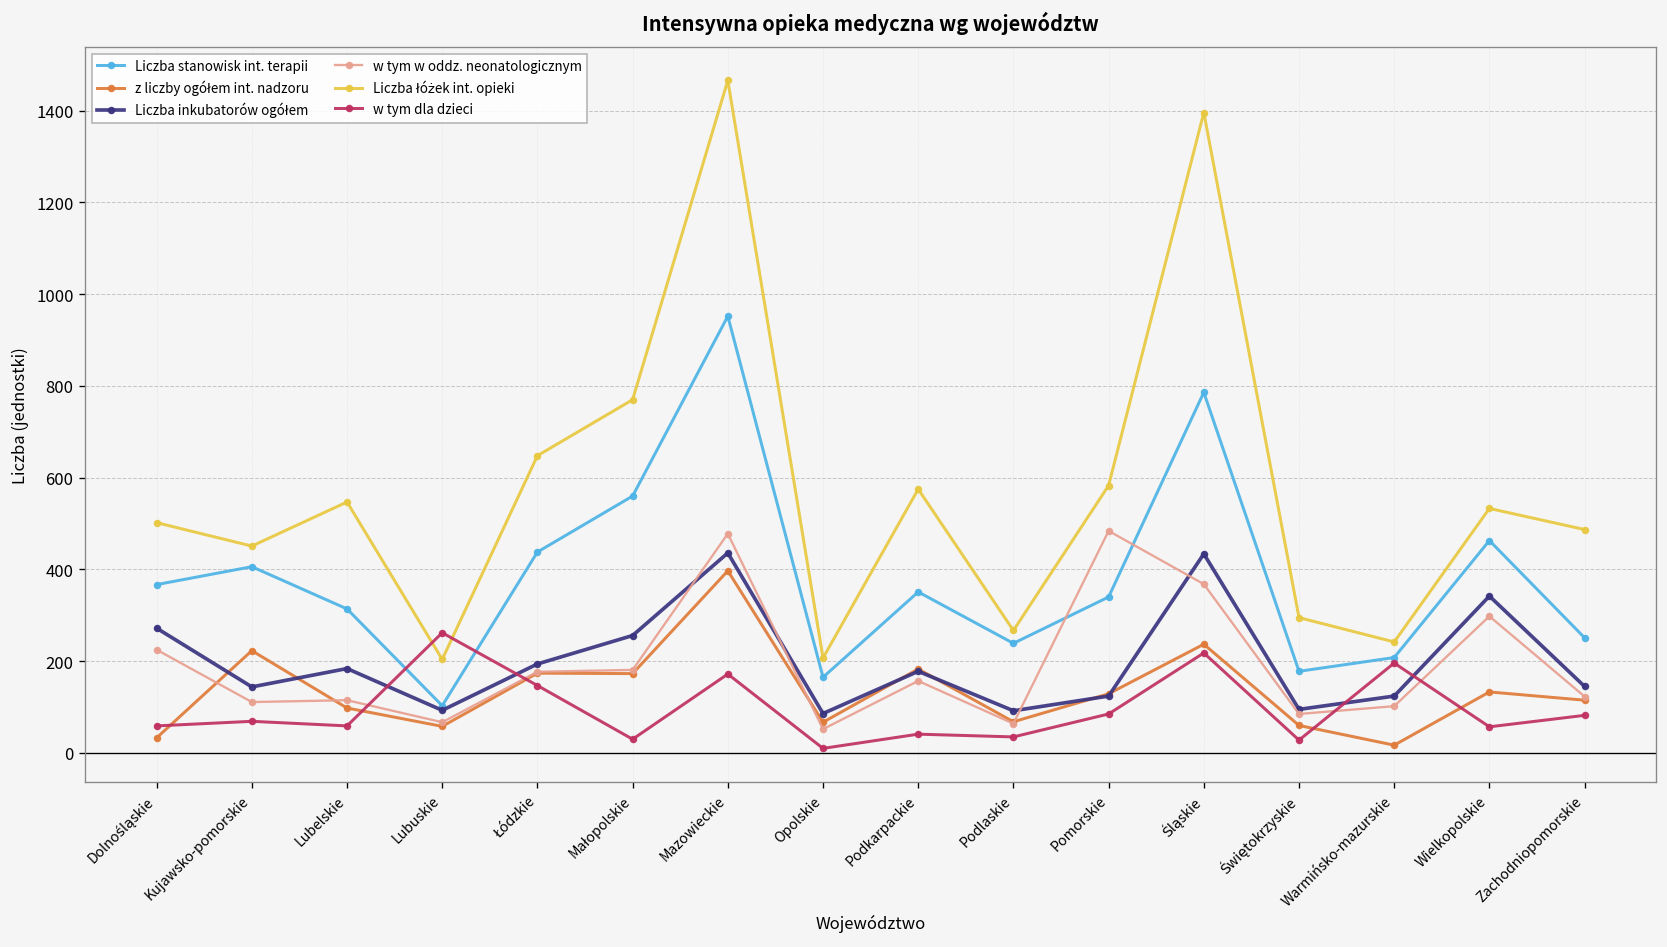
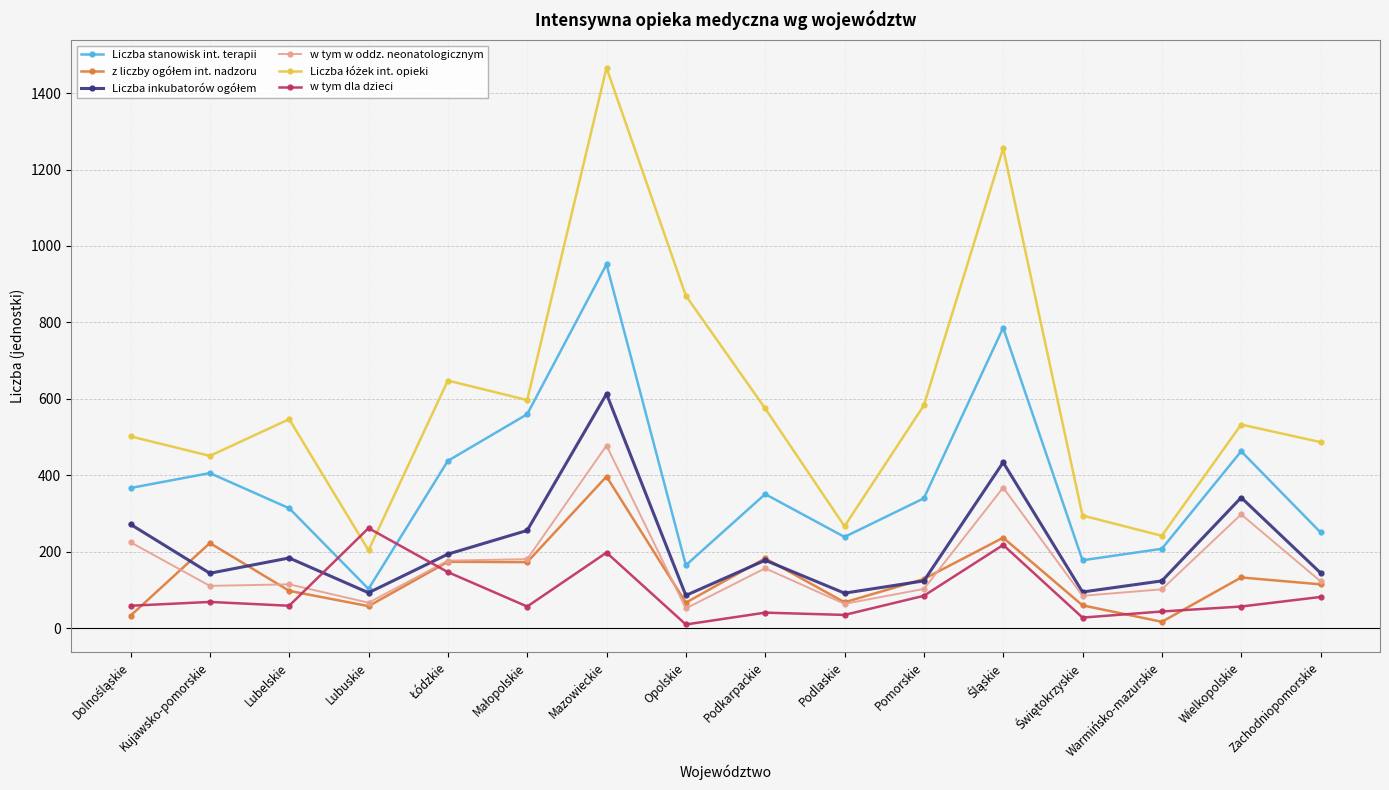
Liczba łóżek int. opieki, Małopolskie: 770 -> 600
w tym dla dzieci, Małopolskie: 30 -> 60
Liczba inkubatorów ogółem, Mazowieckie: 440 -> 610
w tym dla dzieci, Mazowieckie: 170 -> 200
Liczba łóżek int. opieki, Opolskie: 210 -> 870
w tym w oddz. neonatologicznym, Pomorskie: 480 -> 100
Liczba łóżek int. opieki, Śląskie: 1400 -> 1260
w tym dla dzieci, Warmińsko-mazurskie: 200 -> 40
